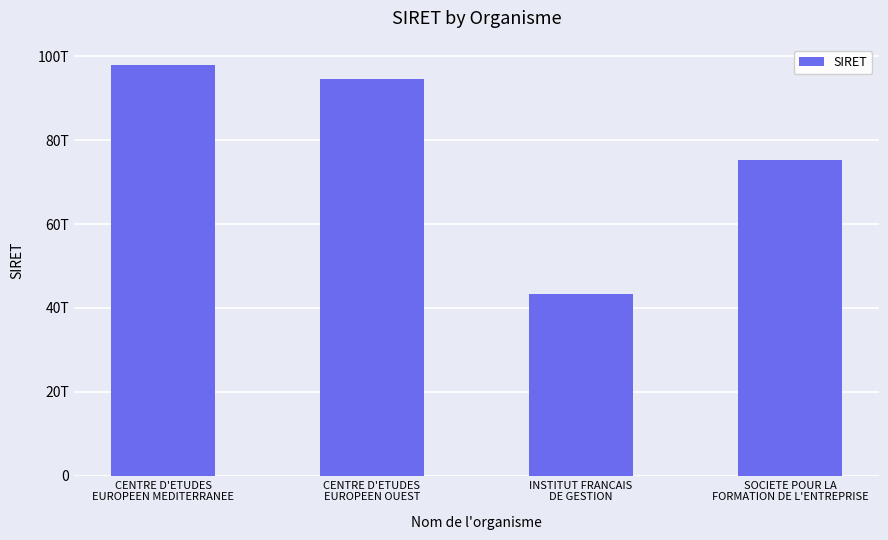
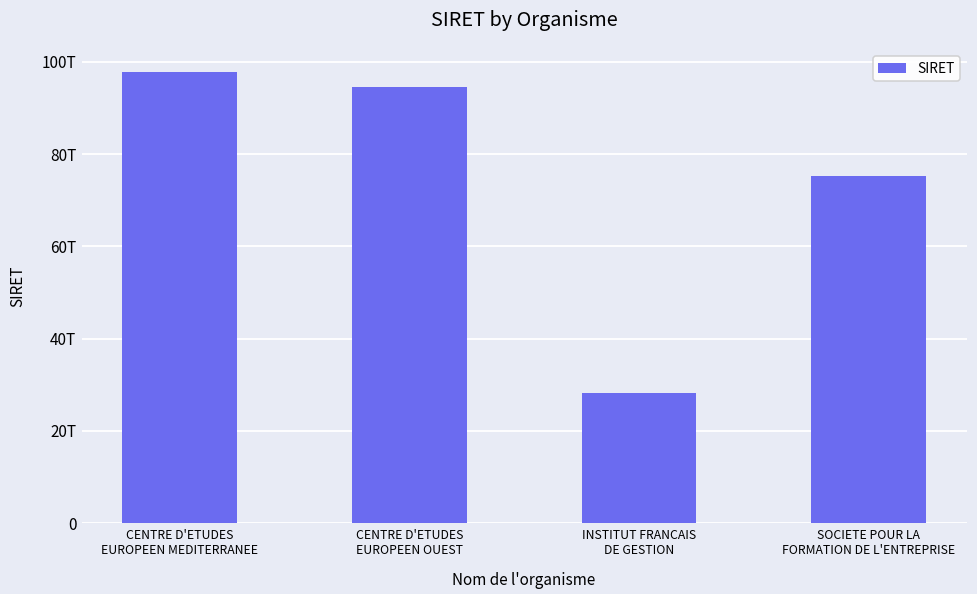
INSTITUT FRANCAIS DE GESTION: 43T -> 28T
